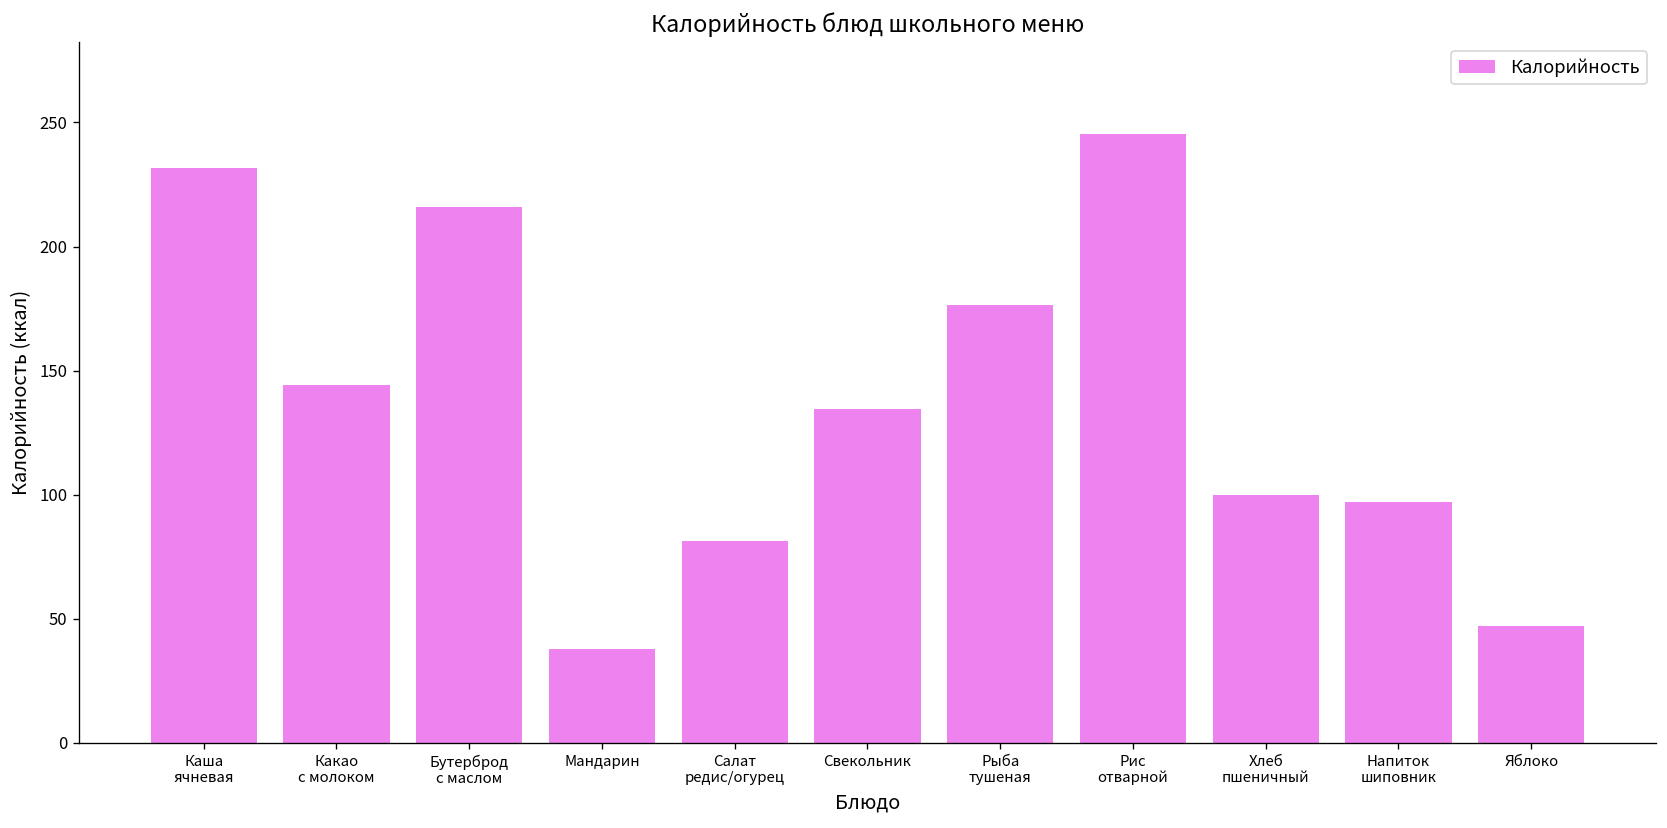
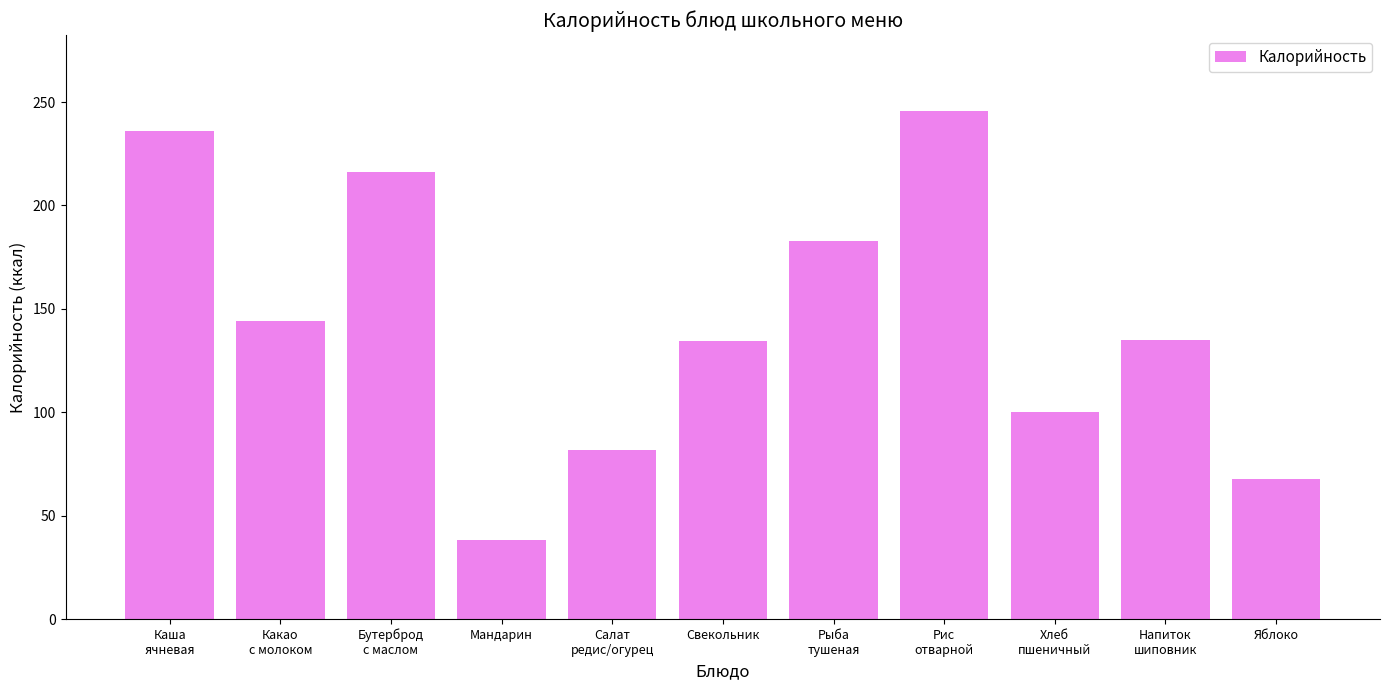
Каша ячневая: 232 -> 236
Рыба тушеная: 176 -> 183
Напиток шиповник: 97 -> 135
Яблоко: 47 -> 68
